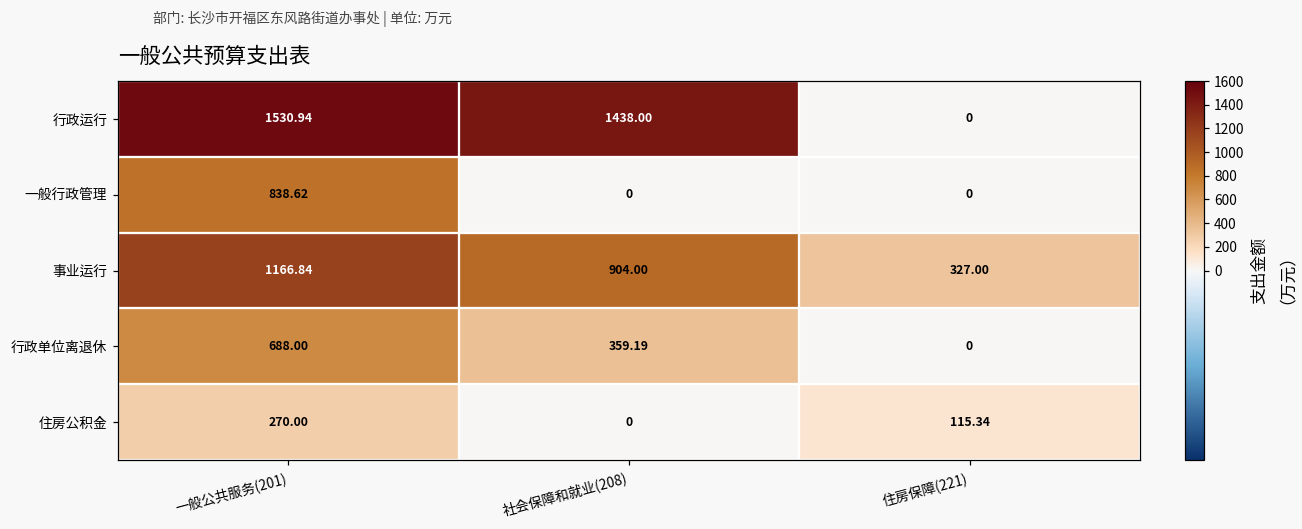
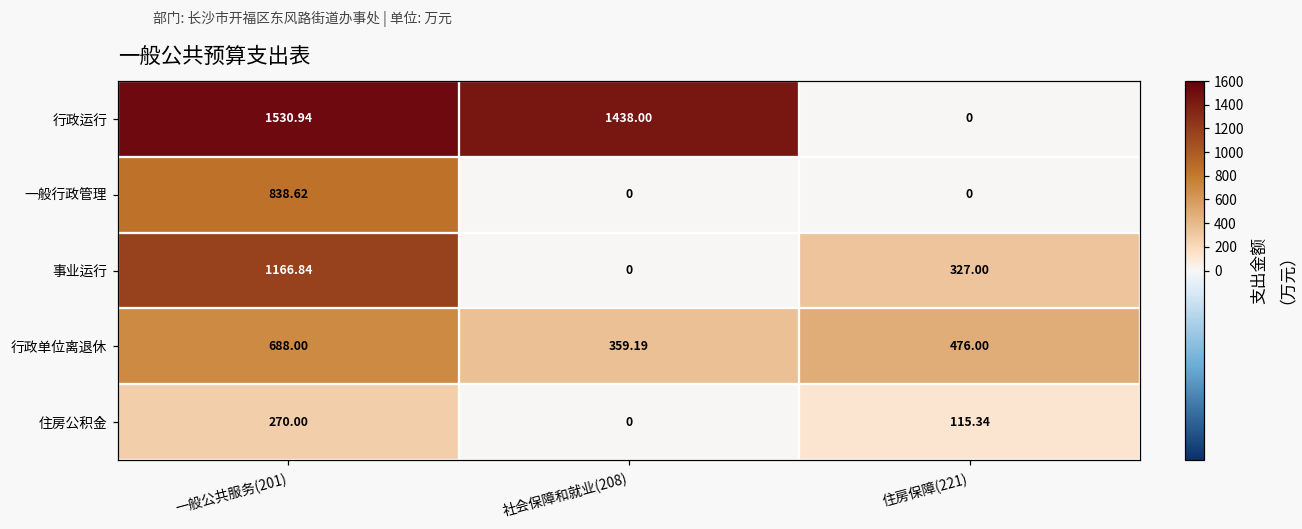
事业运行, 社会保障和就业(208): 904.00 -> 0
行政单位离退休, 住房保障(221): 0 -> 476.00
